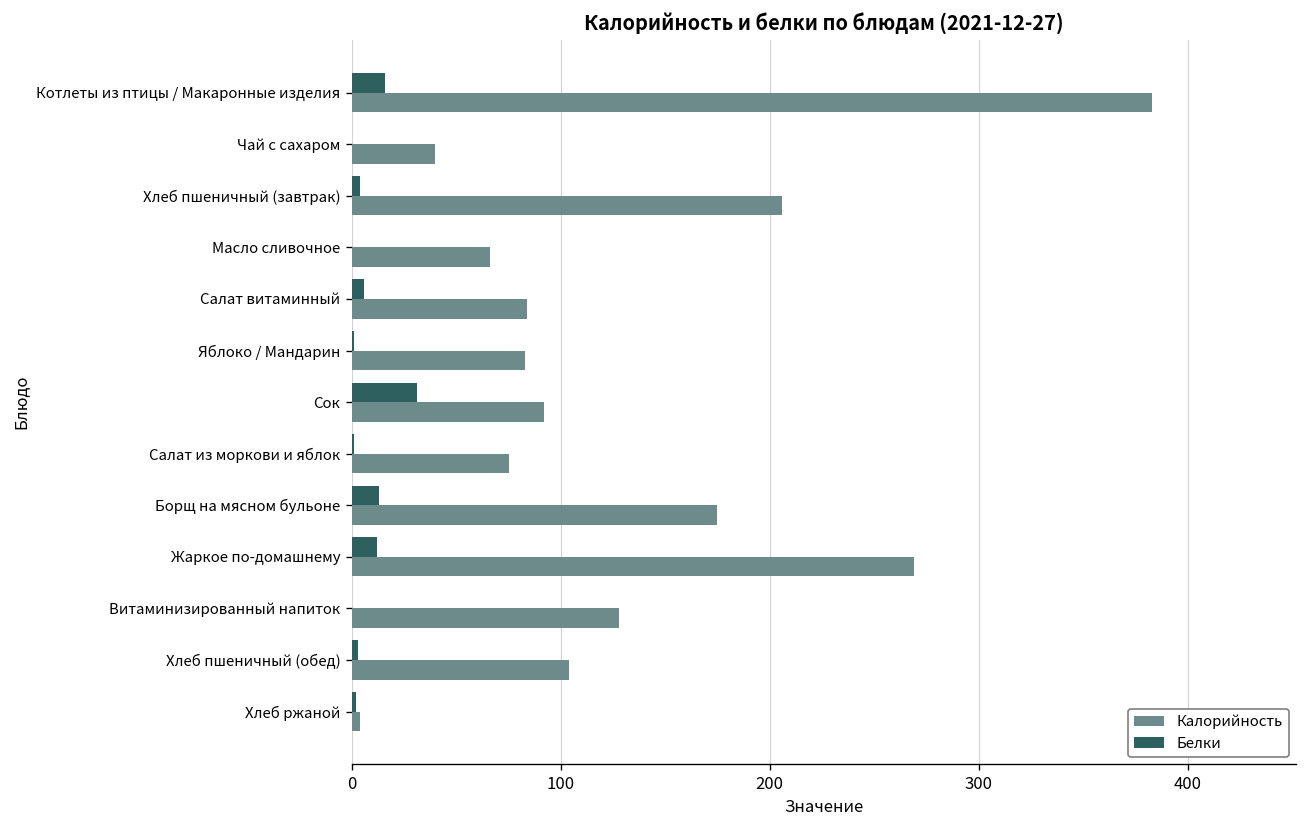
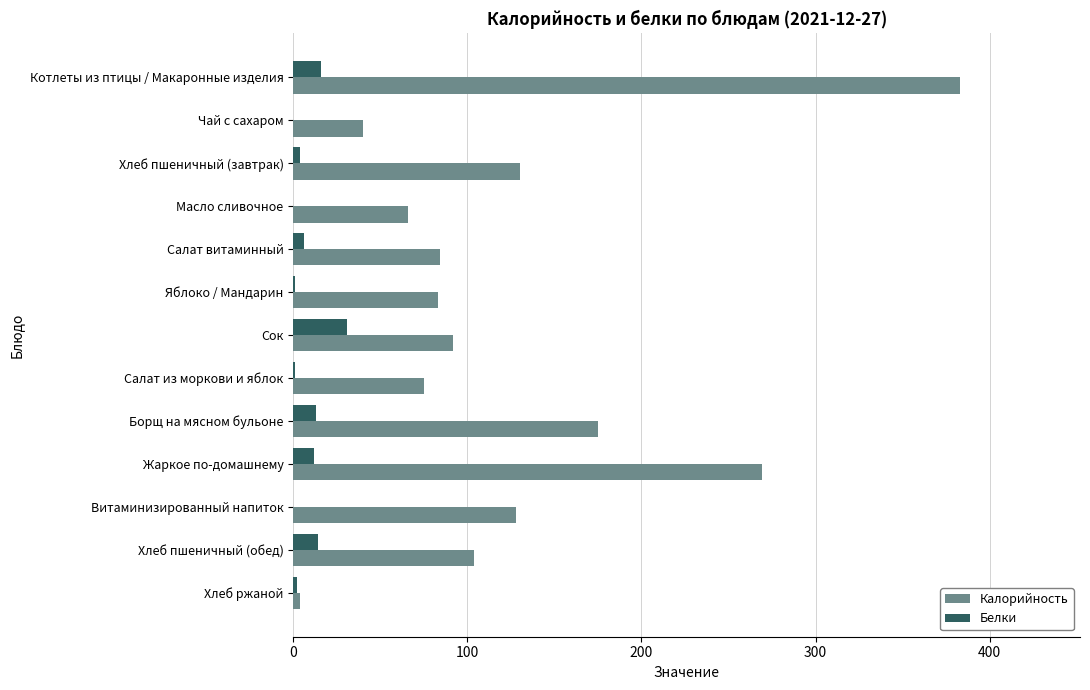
Калорийность, Хлеб пшеничный (завтрак): 206 -> 130
Белки, Хлеб пшеничный (обед): 3 -> 14
